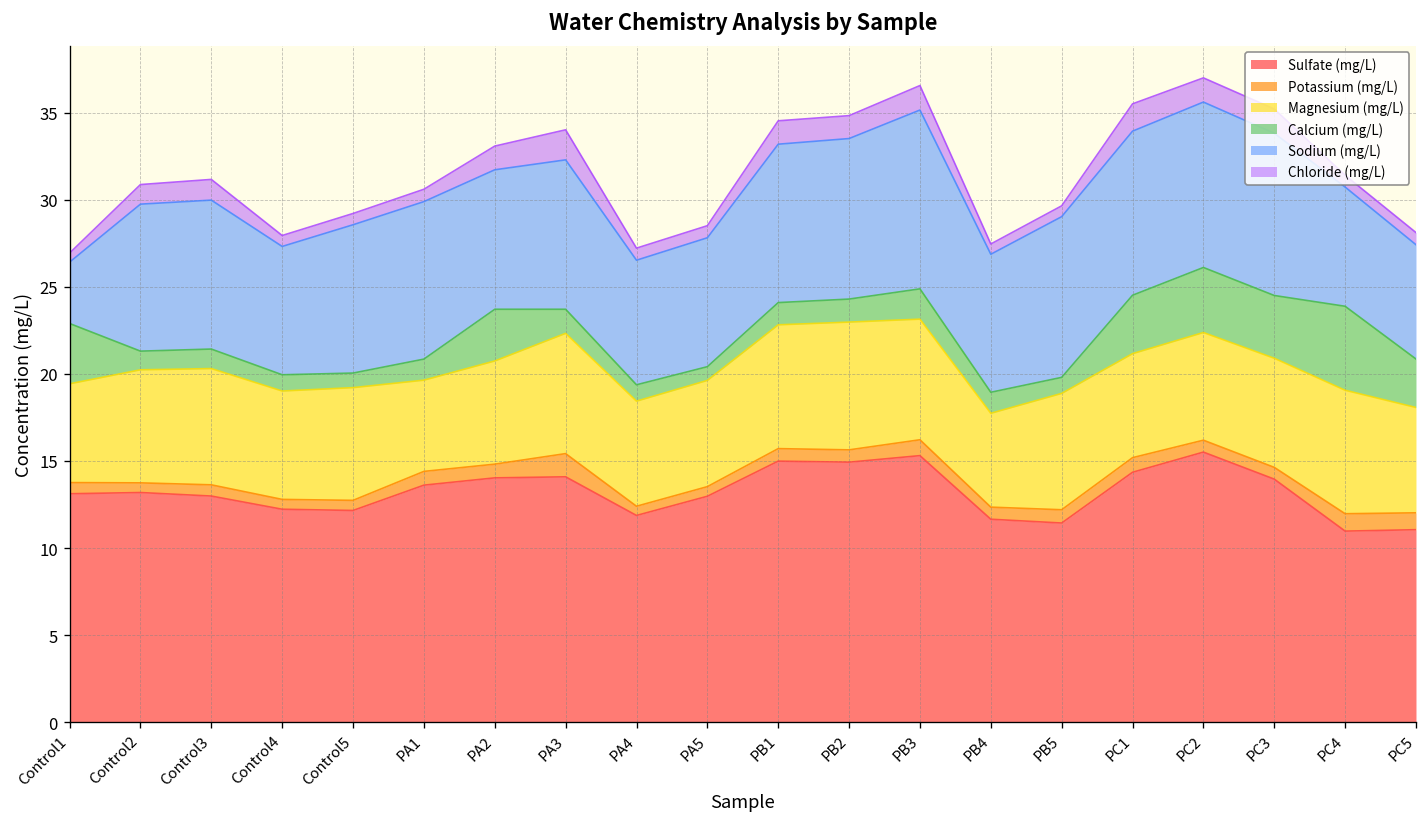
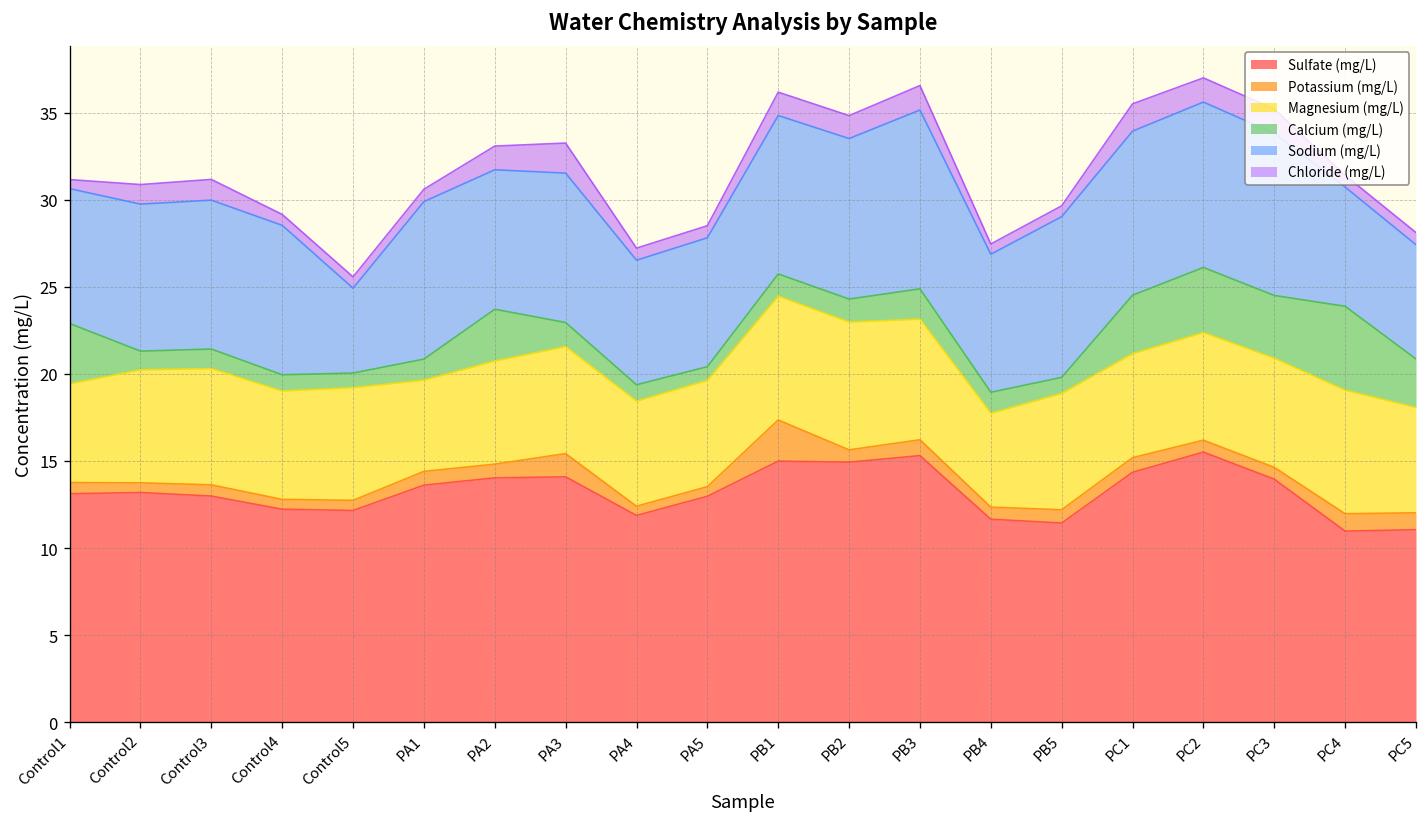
Sodium (mg/L), Control1: 3.5 -> 7.7
Sodium (mg/L), Control4: 7.4 -> 8.6
Sodium (mg/L), Control5: 8.5 -> 4.9
Magnesium (mg/L), PA3: 6.9 -> 6.1
Potassium (mg/L), PB1: 0.7 -> 2.4
